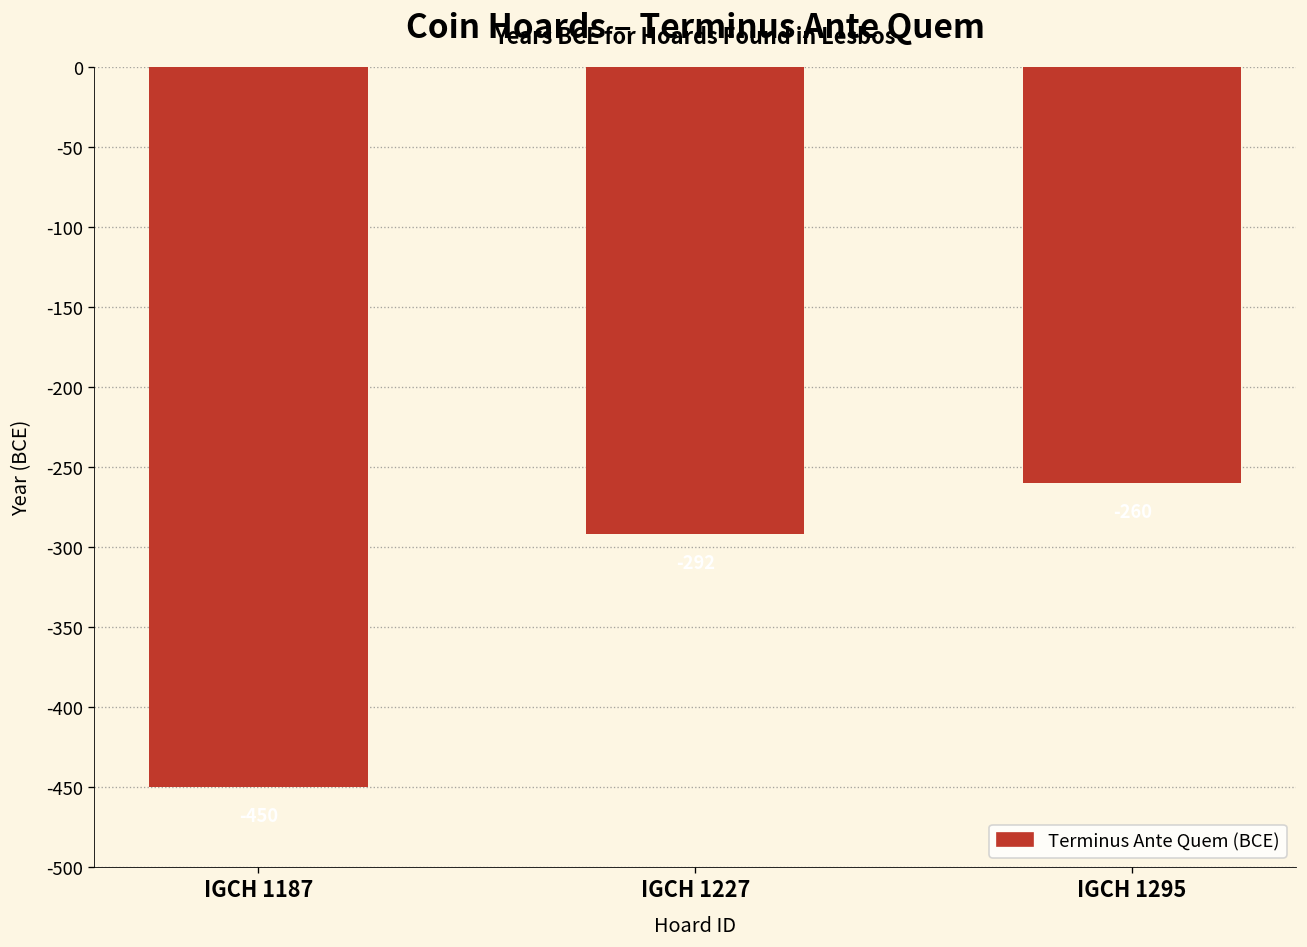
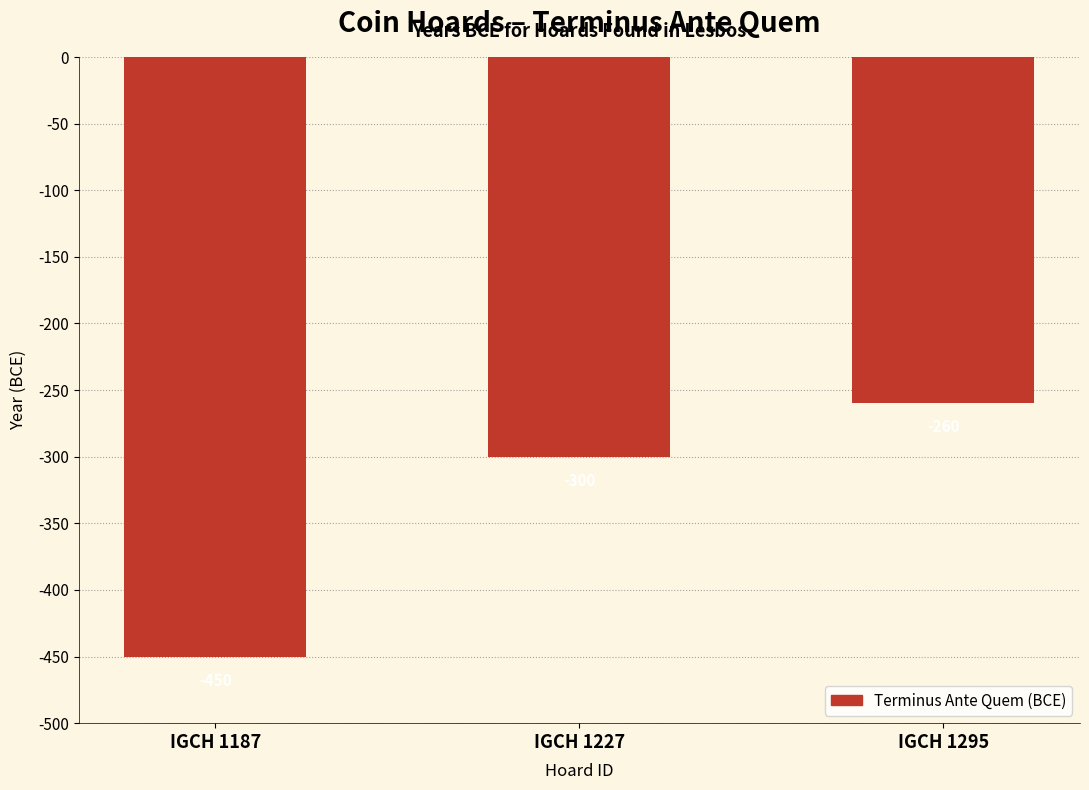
IGCH 1227: -292 -> -300
